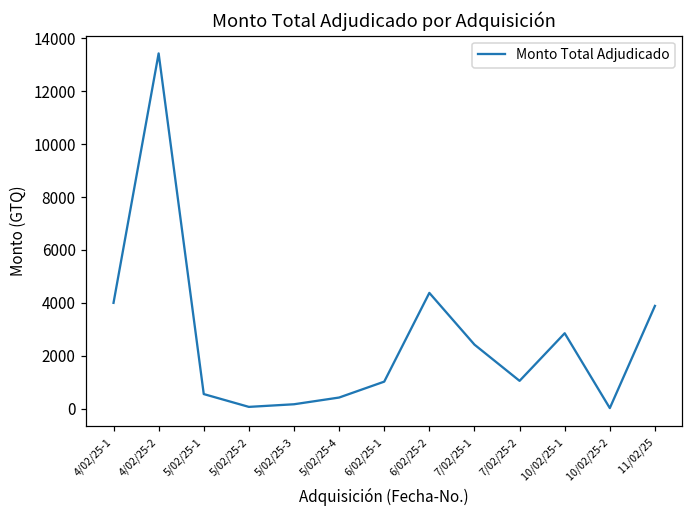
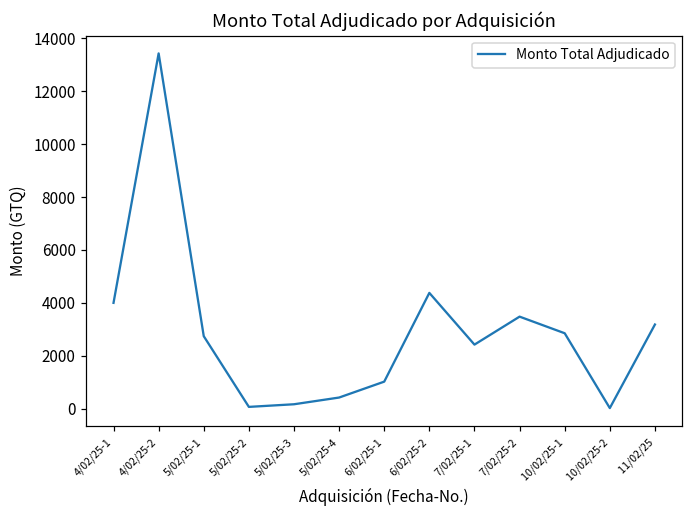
5/02/25-1: 600 -> 2700
7/02/25-2: 1100 -> 3500
11/02/25: 3900 -> 3200
